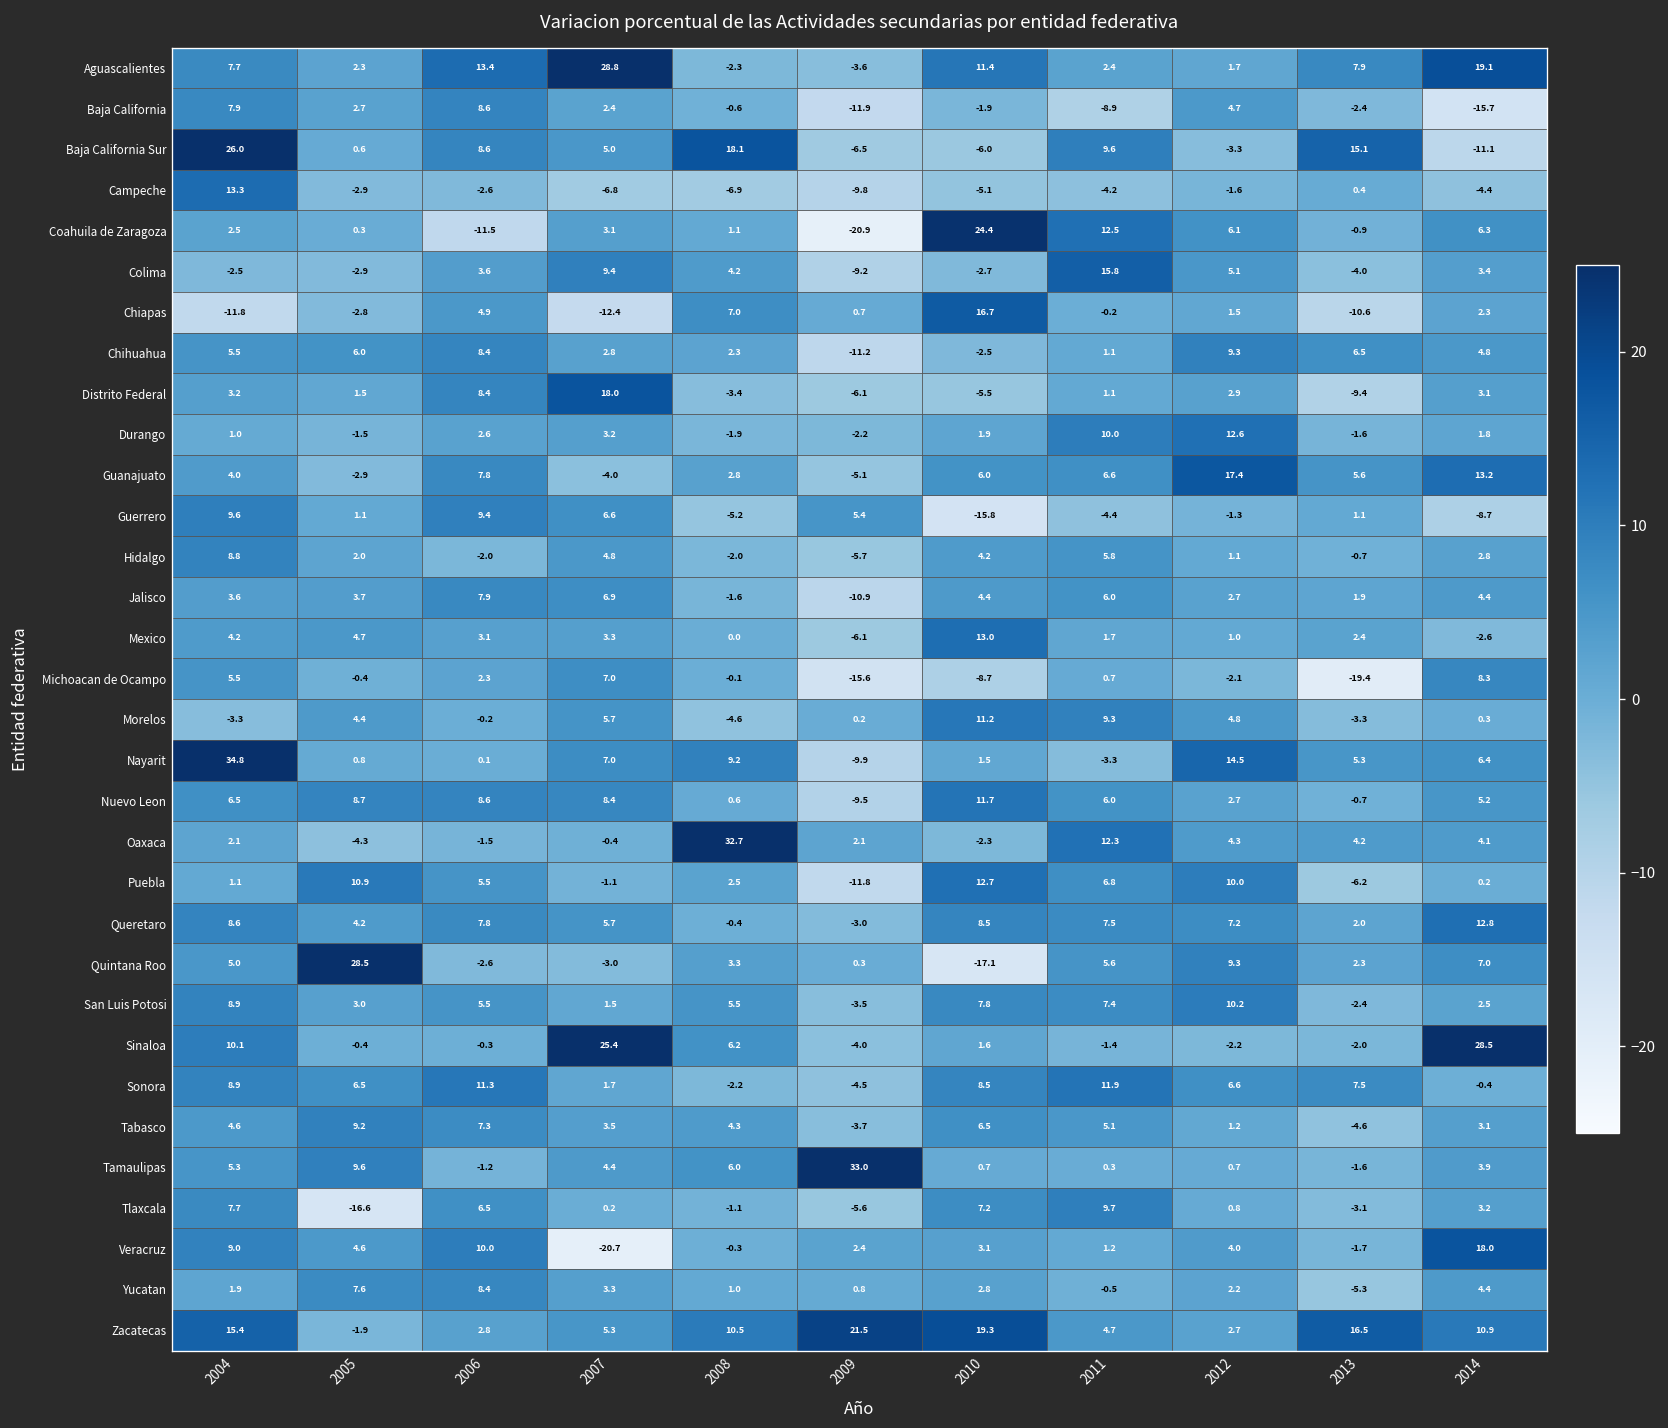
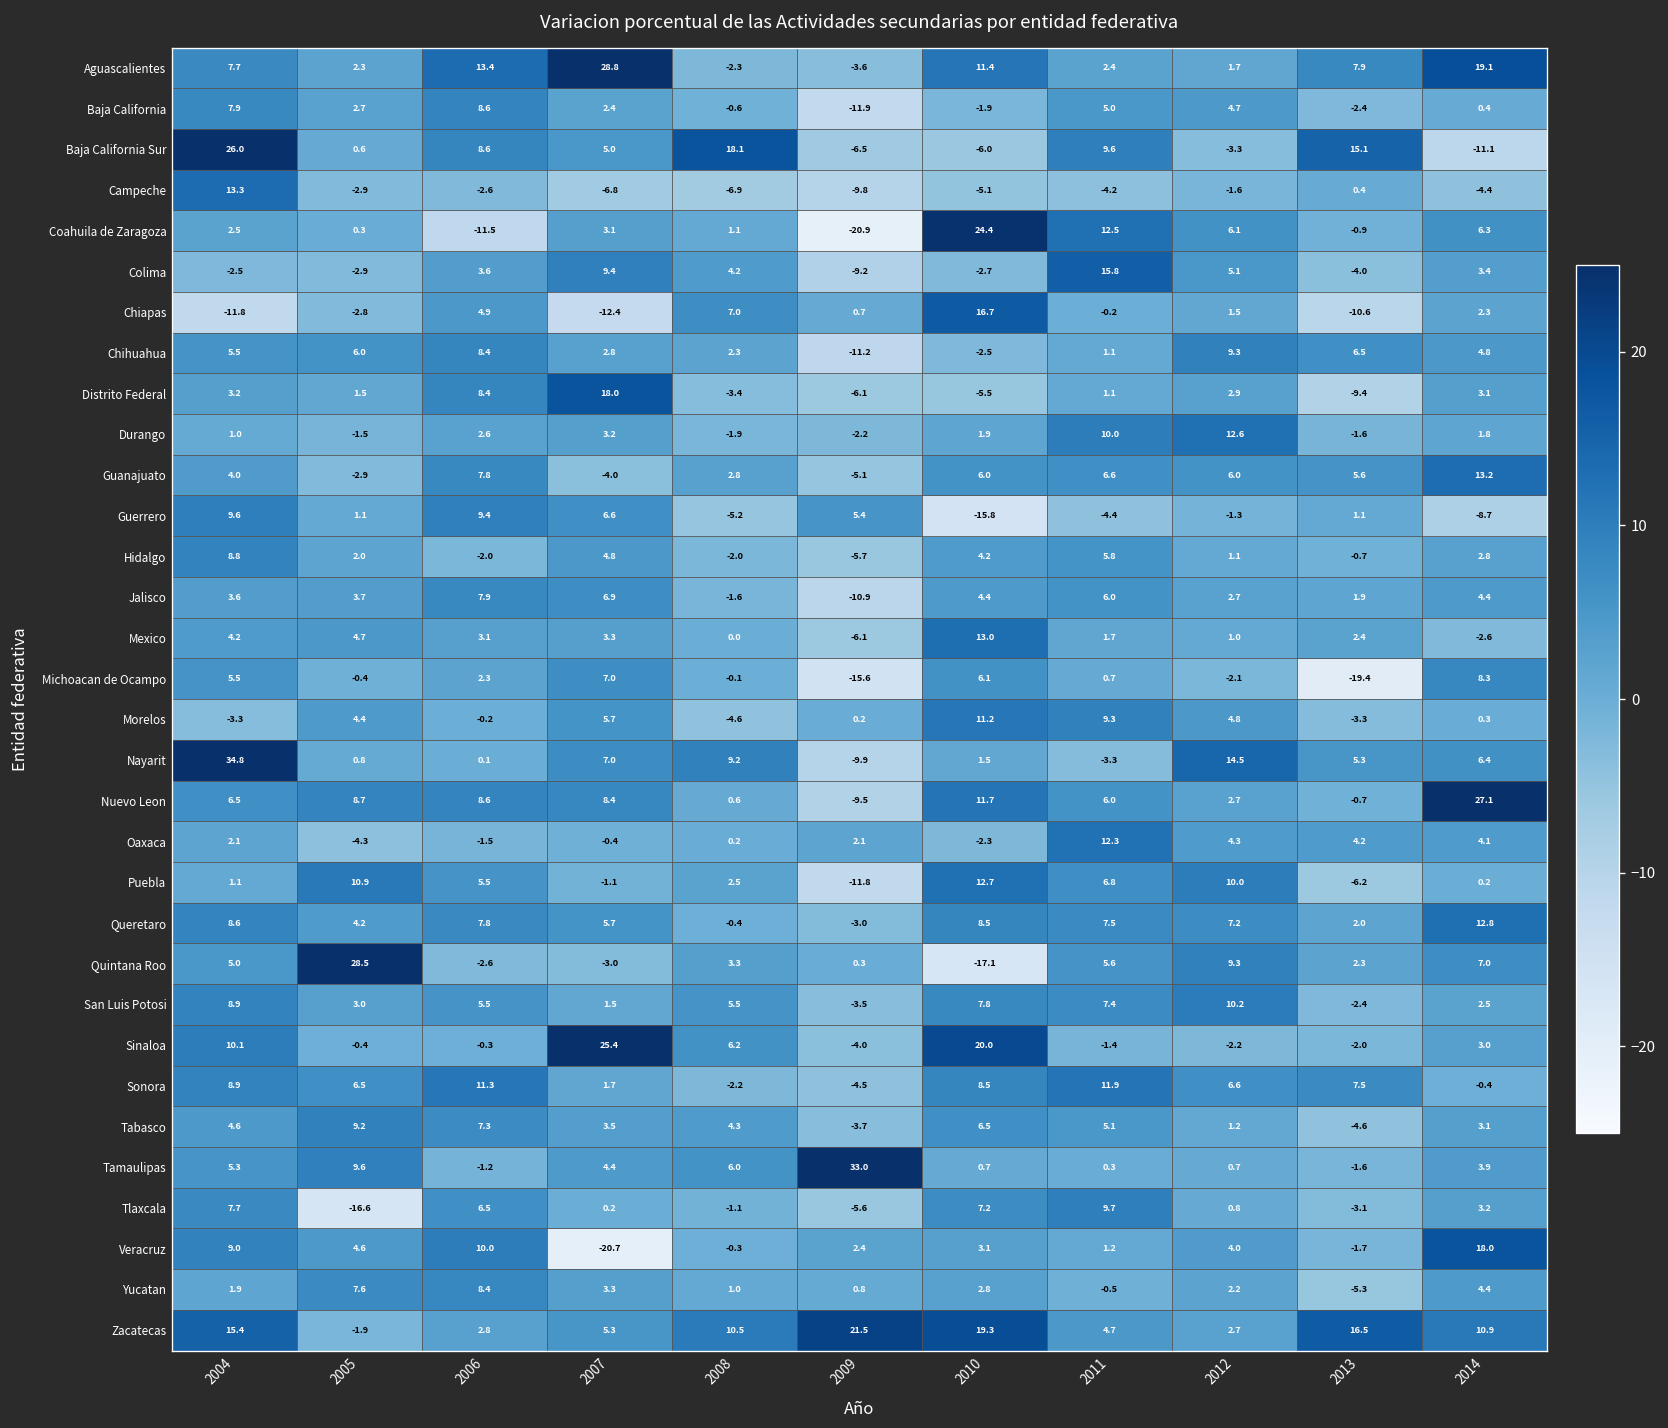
Baja California, 2011: -8.9 -> 5.0
Baja California, 2014: -15.7 -> 0.4
Guanajuato, 2012: 17.4 -> 6.0
Michoacan de Ocampo, 2010: -8.7 -> 6.1
Nuevo Leon, 2014: 5.2 -> 27.1
Oaxaca, 2008: 32.7 -> 0.2
Sinaloa, 2010: 1.6 -> 20.0
Sinaloa, 2014: 28.5 -> 3.0
